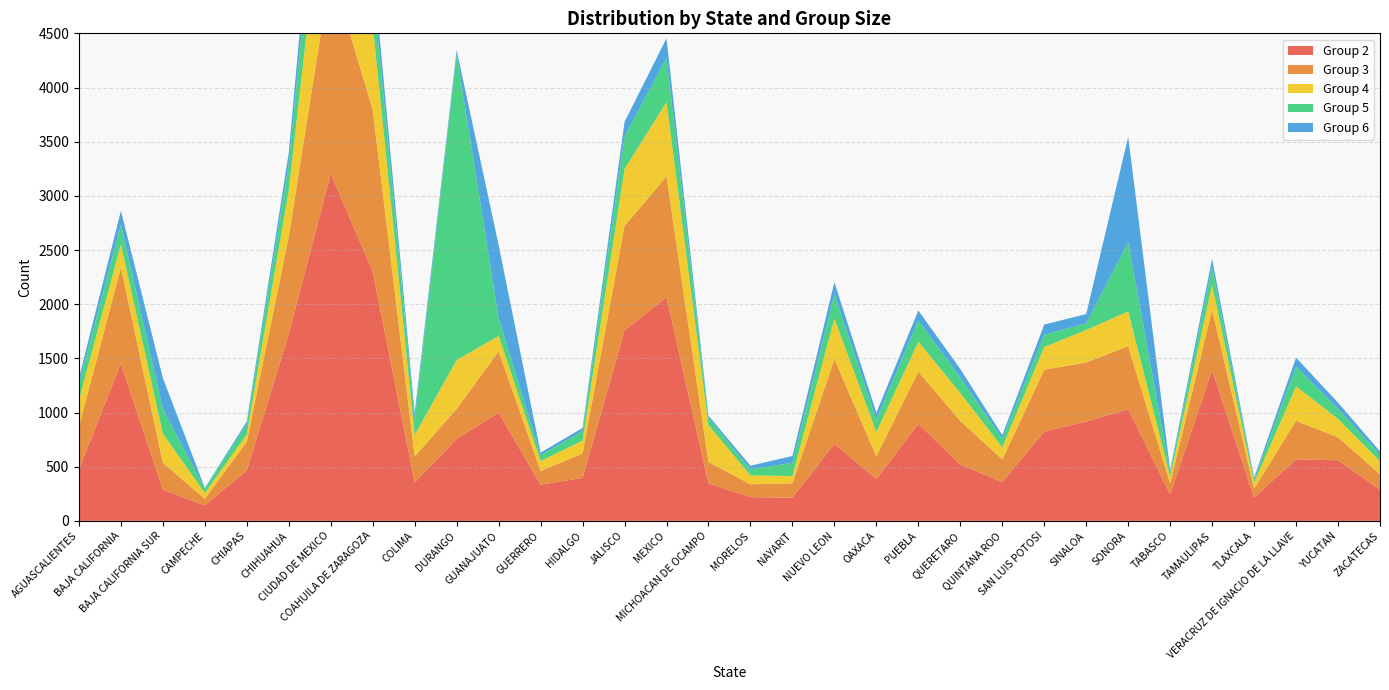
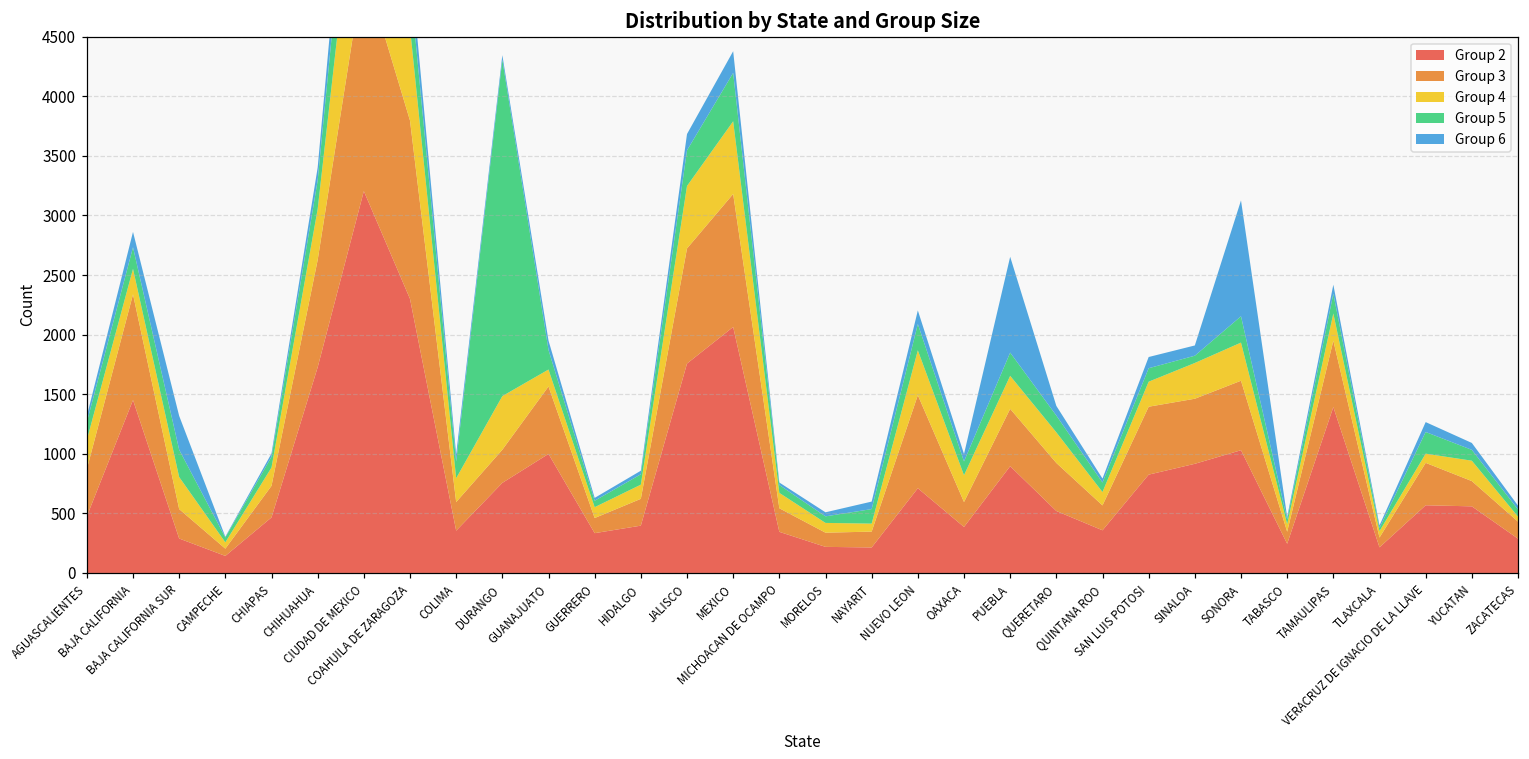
Group 4, CHIAPAS: 70 -> 150
Group 6, GUANAJUATO: 680 -> 80
Group 4, MEXICO: 690 -> 610
Group 4, MICHOACAN DE OCAMPO: 340 -> 130
Group 6, PUEBLA: 90 -> 800
Group 5, SONORA: 640 -> 220
Group 4, VERACRUZ DE IGNACIO DE LA LLAVE: 320 -> 80
Group 4, ZACATECAS: 120 -> 40
